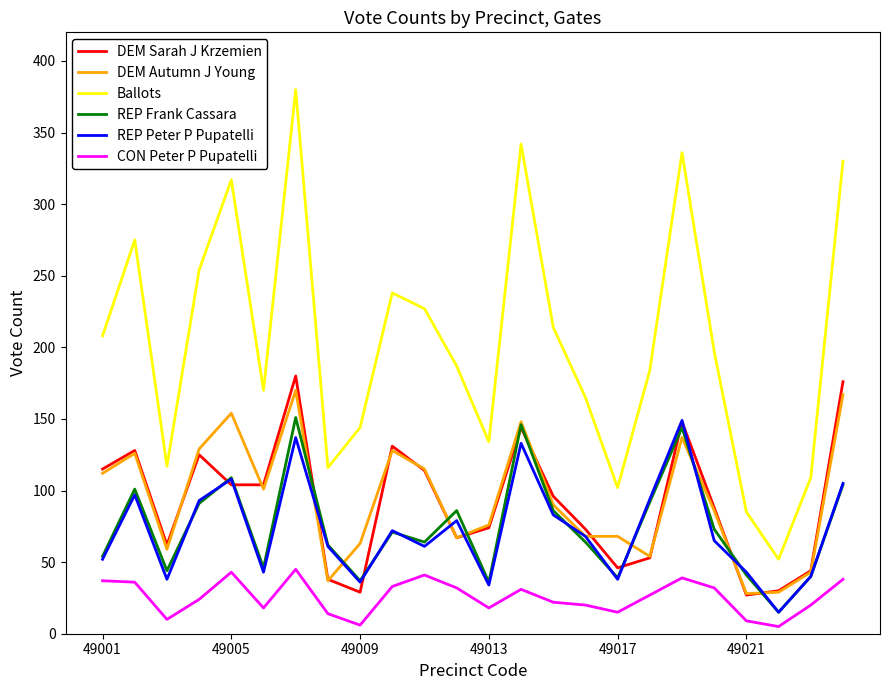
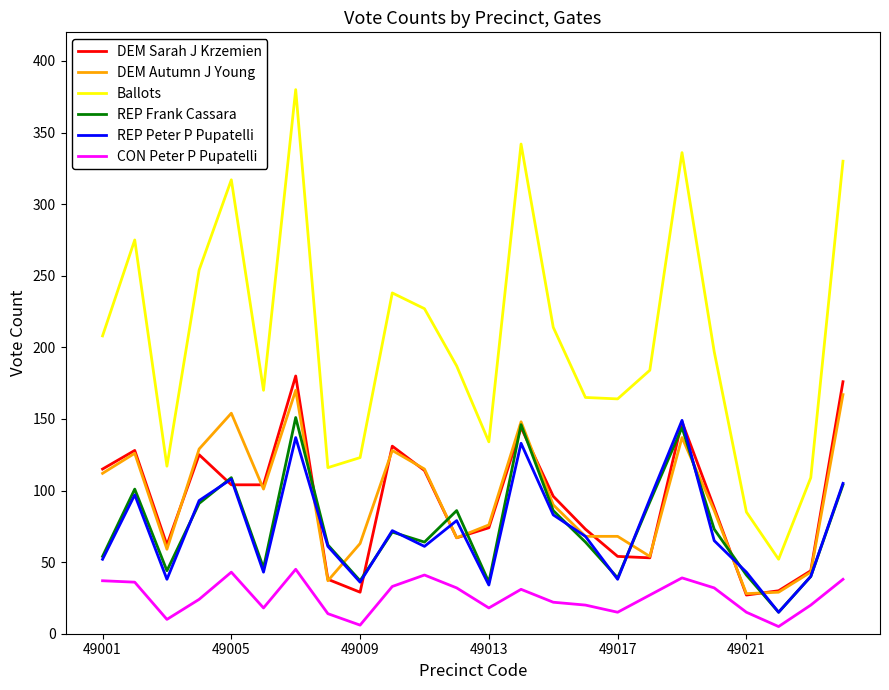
Ballots, 49009: 144 -> 123
DEM Sarah J Krzemien, 49017: 46 -> 54
Ballots, 49017: 102 -> 164
CON Peter P Pupatelli, 49021: 9 -> 15
